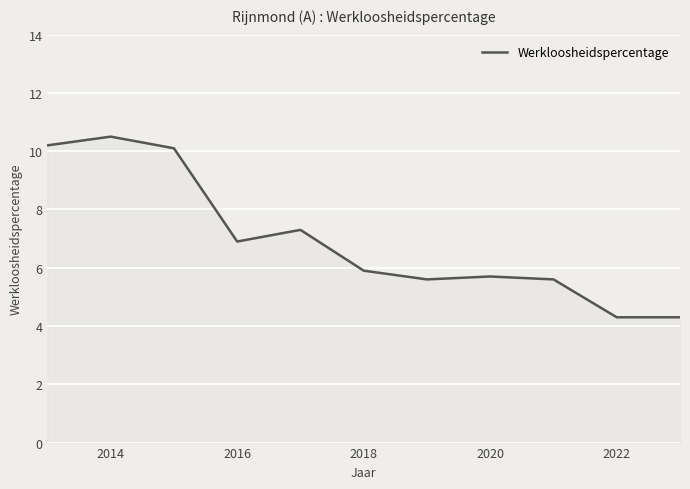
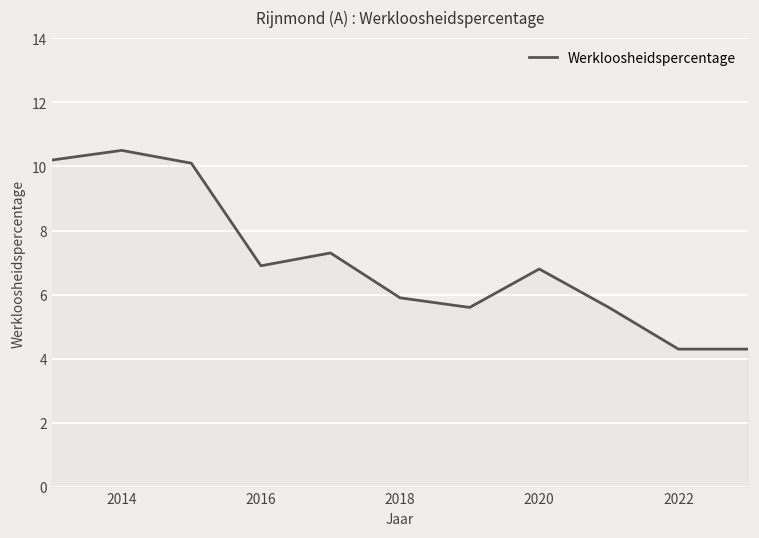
2020: 5.7 -> 6.8
